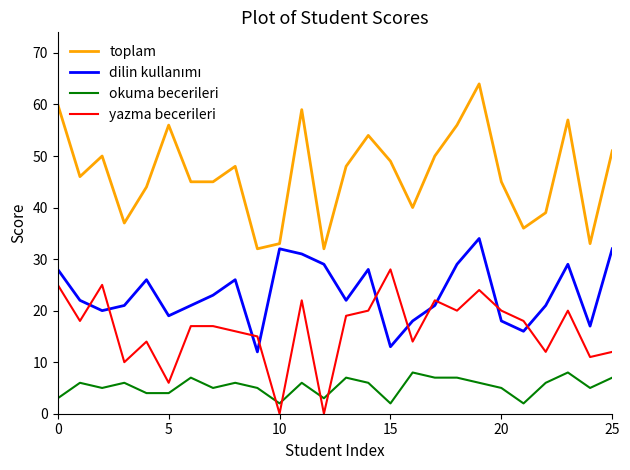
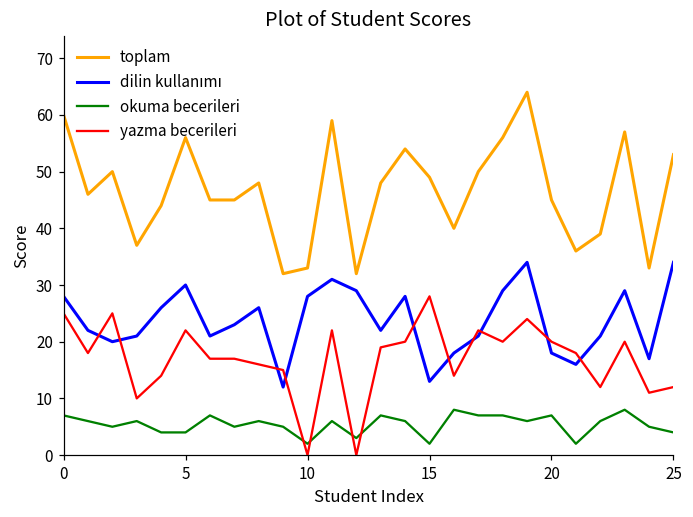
okuma becerileri, 0: 3 -> 7
dilin kullanımı, 5: 19 -> 30
yazma becerileri, 5: 6 -> 22
dilin kullanımı, 10: 32 -> 28
okuma becerileri, 20: 5 -> 7
toplam, 25: 51 -> 53
dilin kullanımı, 25: 32 -> 34
okuma becerileri, 25: 7 -> 4
